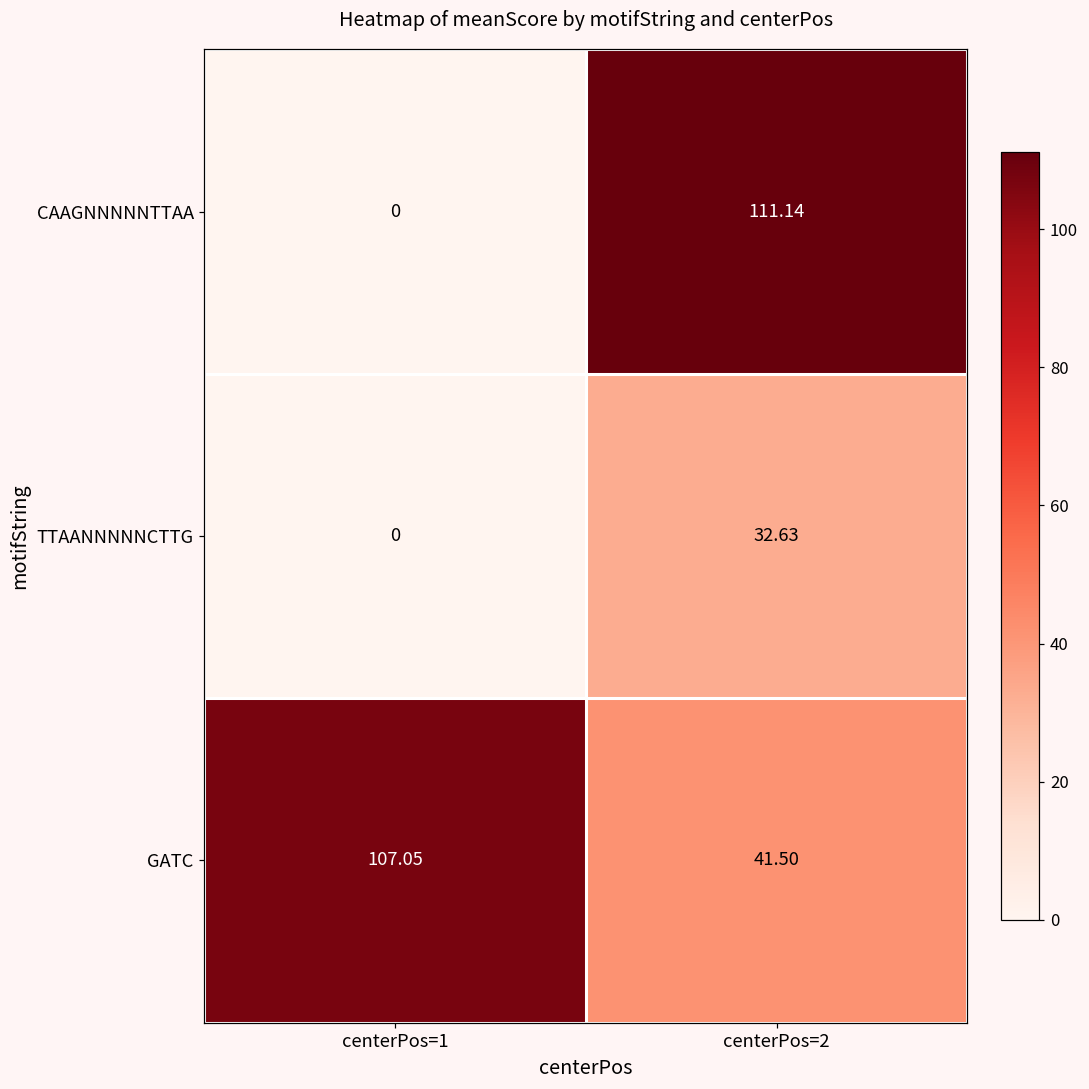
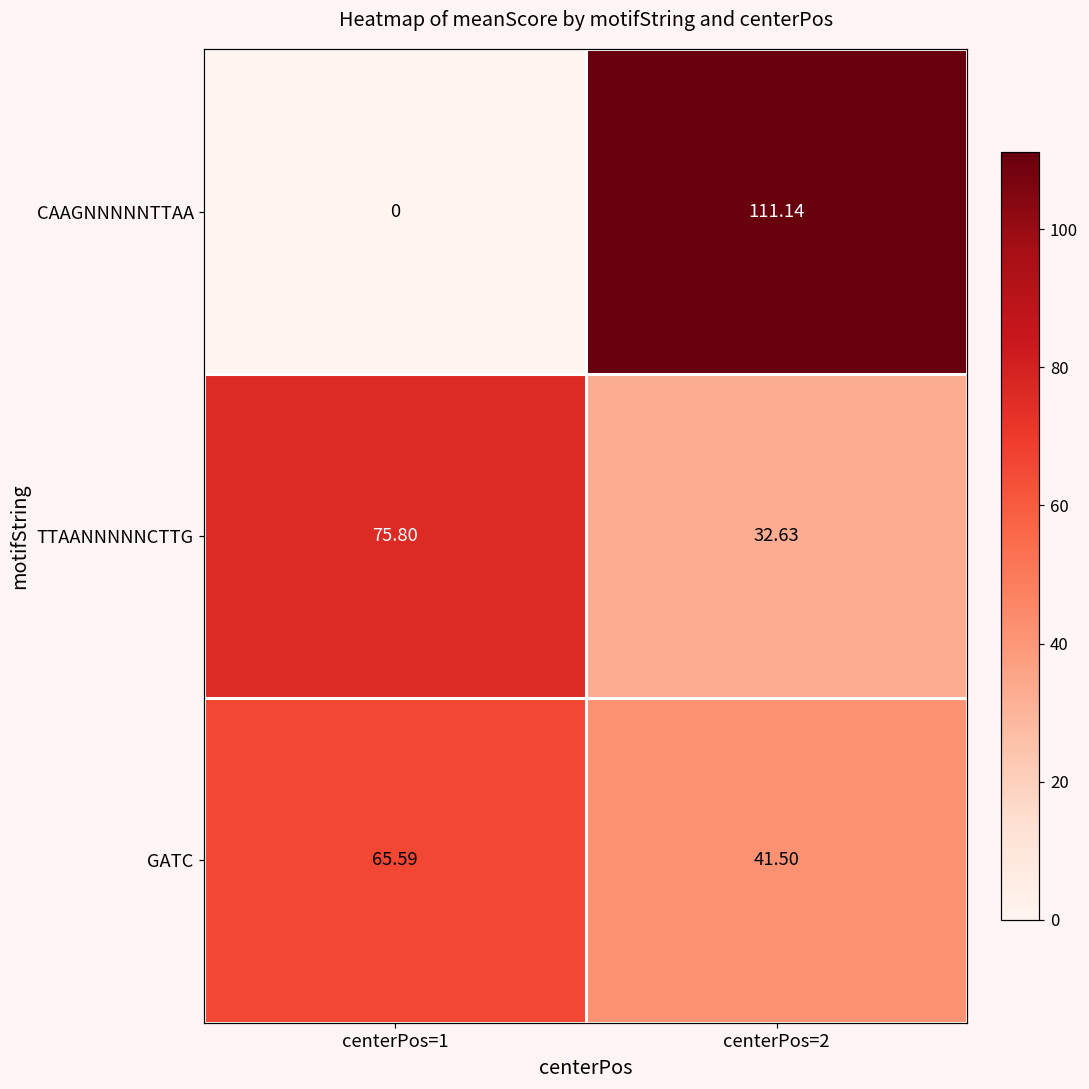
TTAANNNNNCTTG, centerPos=1: 0 -> 75.80
GATC, centerPos=1: 107.05 -> 65.59
